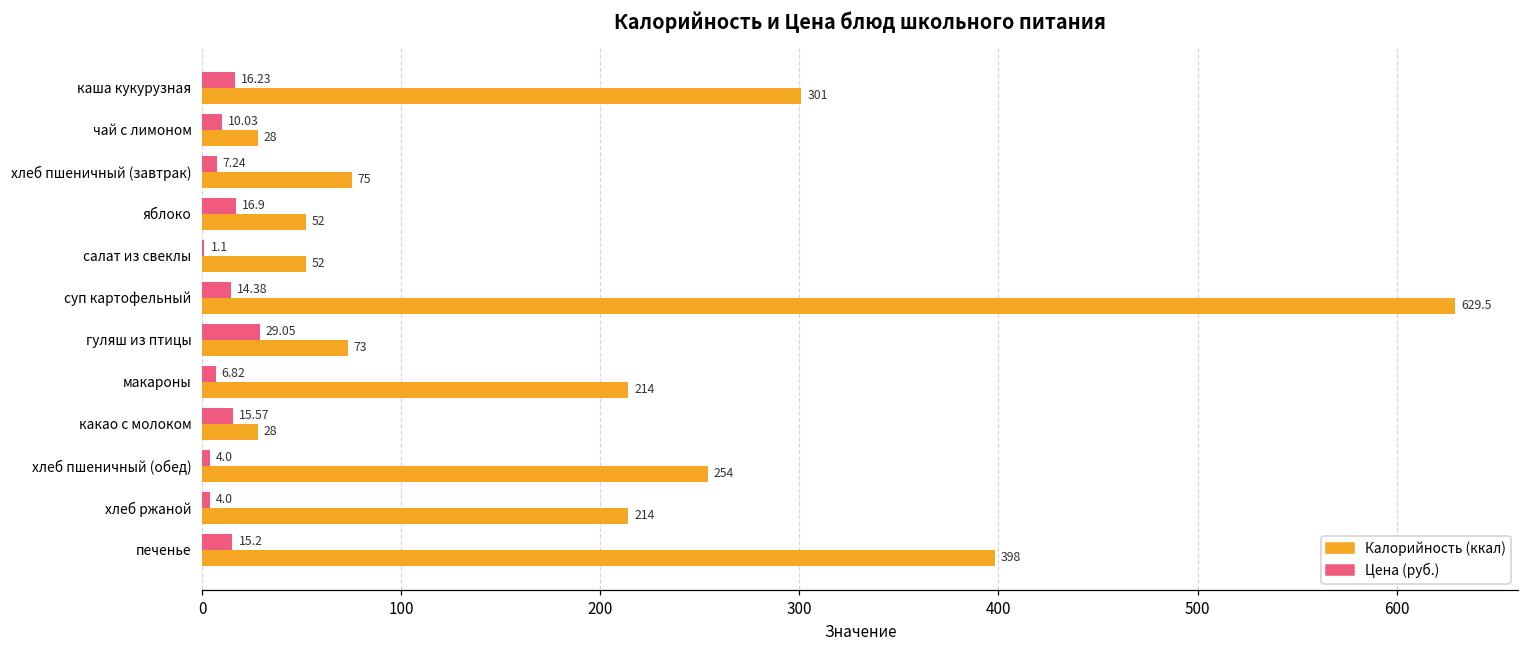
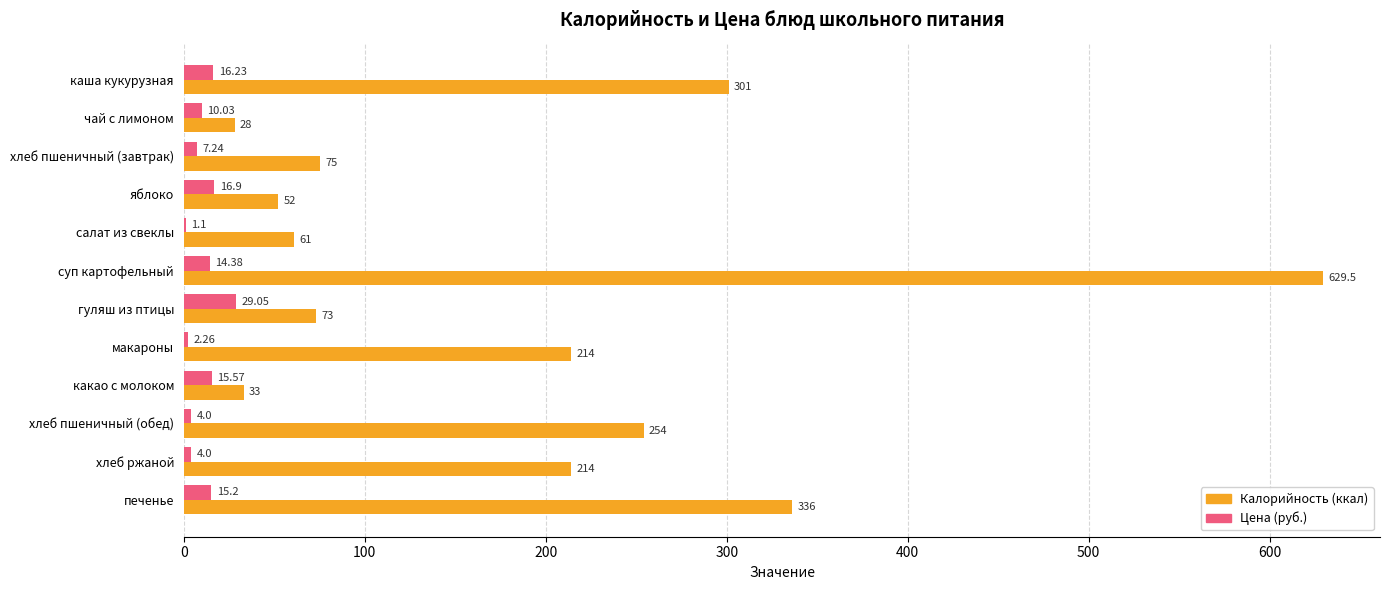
Калорийность (ккал), салат из свеклы: 52 -> 61
Цена (руб.), макароны: 6.82 -> 2.26
Калорийность (ккал), какао с молоком: 28 -> 33
Калорийность (ккал), печенье: 398 -> 336
